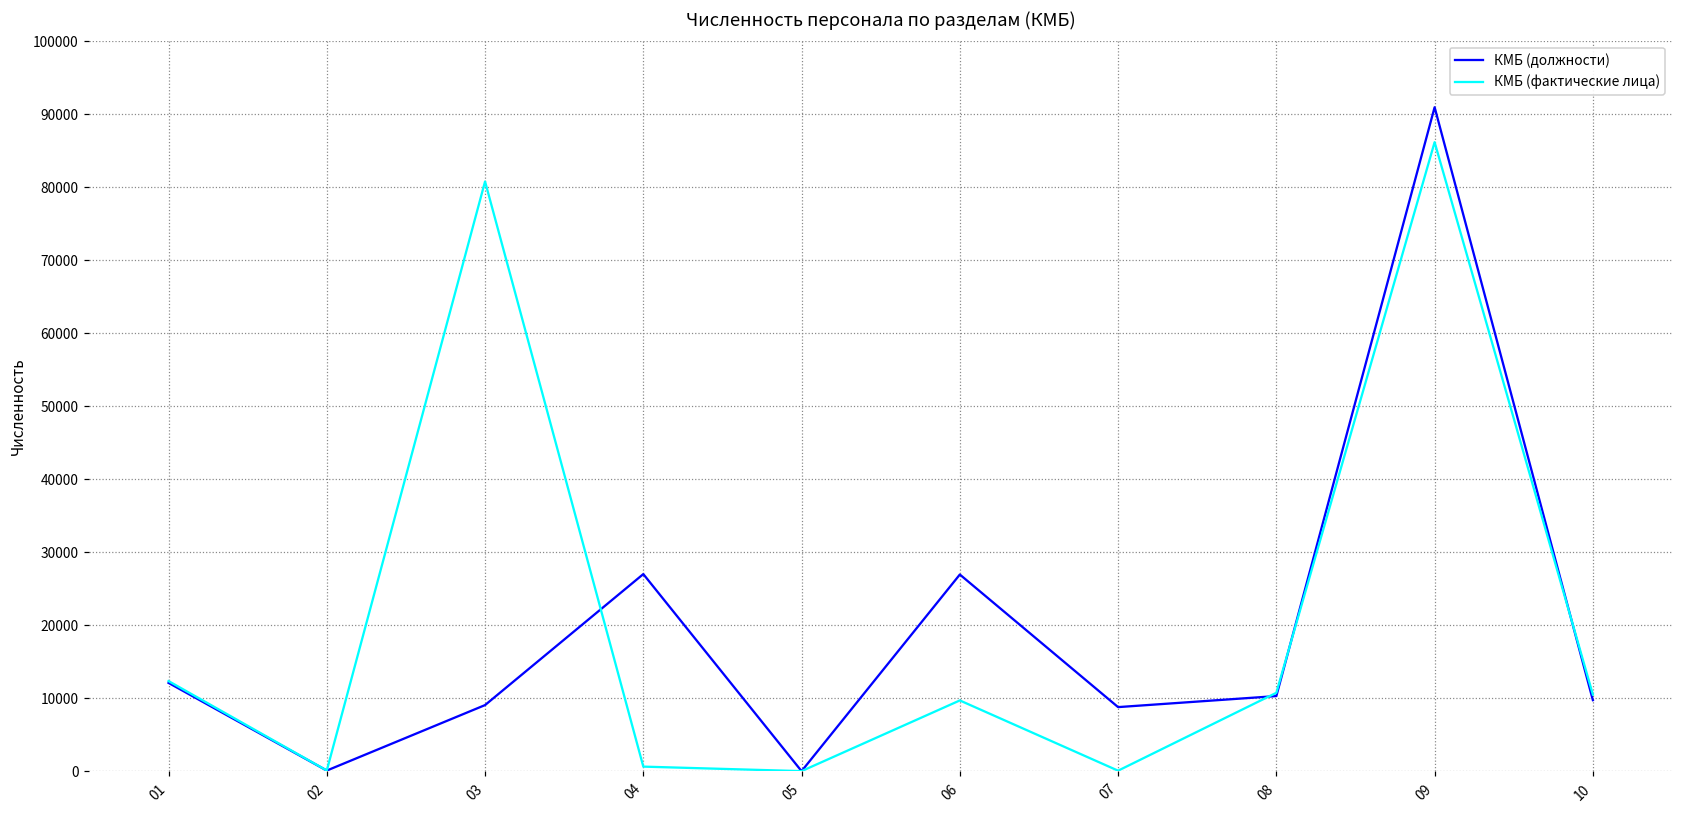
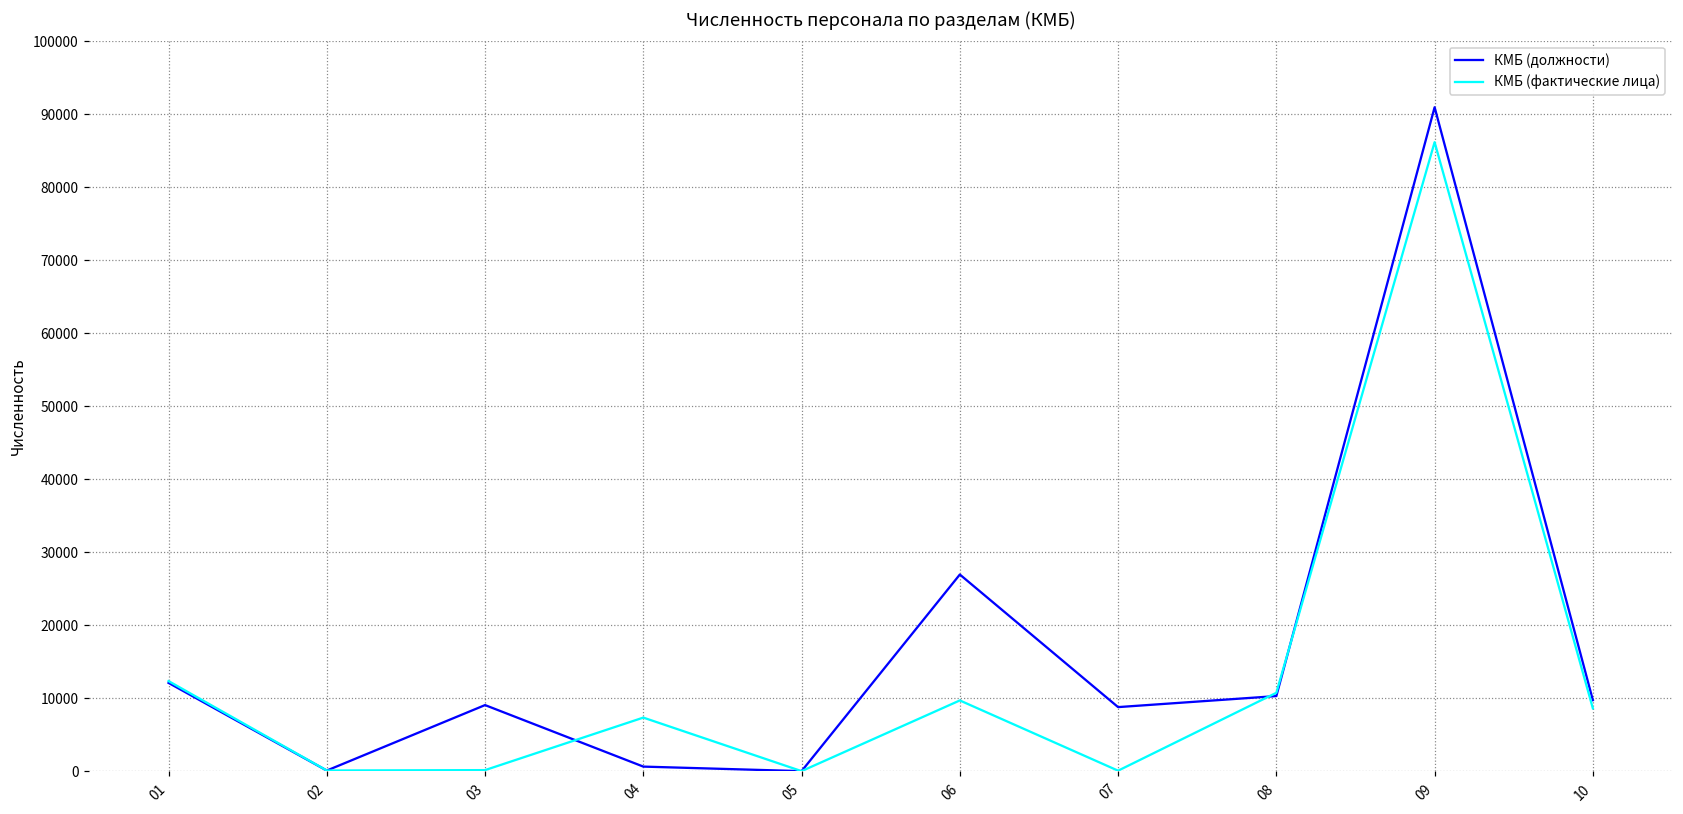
КМБ (фактические лица), 03: 81000 -> 0
КМБ (должности), 04: 27000 -> 1000
КМБ (фактические лица), 04: 1000 -> 7000
КМБ (фактические лица), 10: 11000 -> 9000
